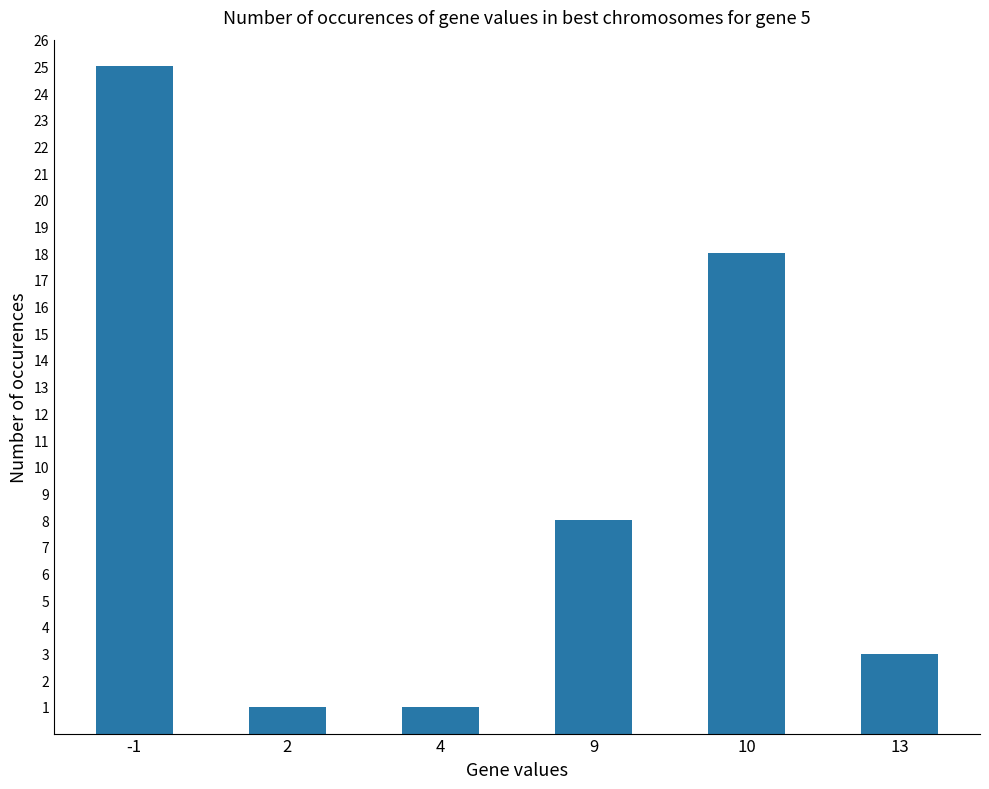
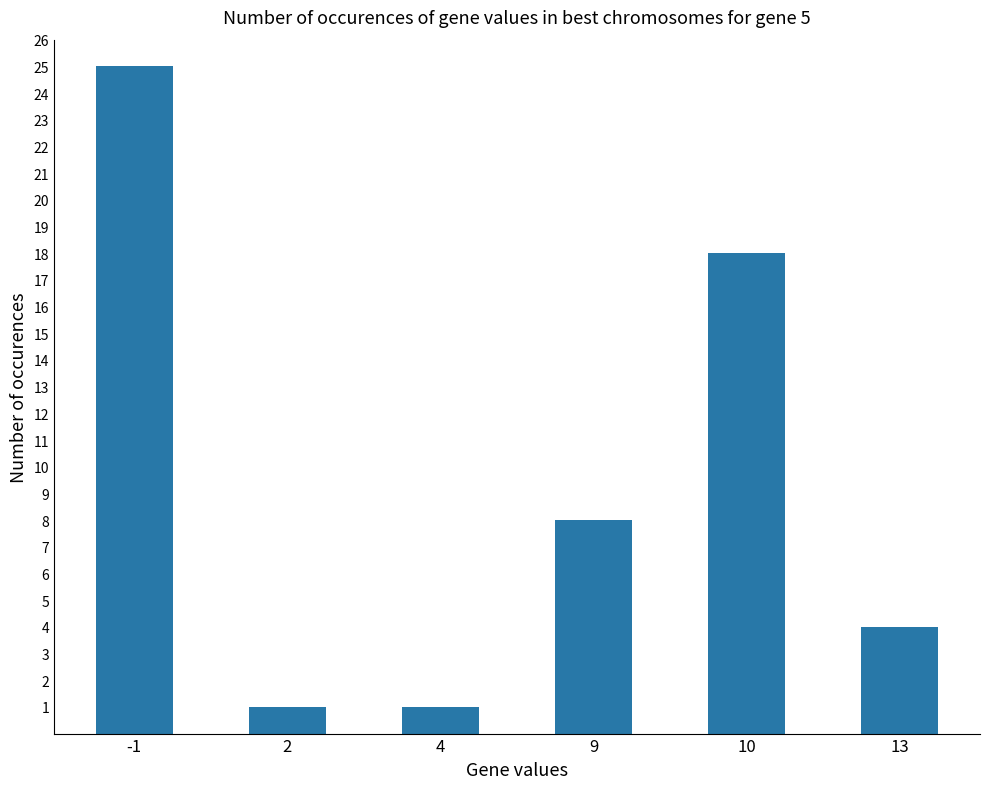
13: 3 -> 4
